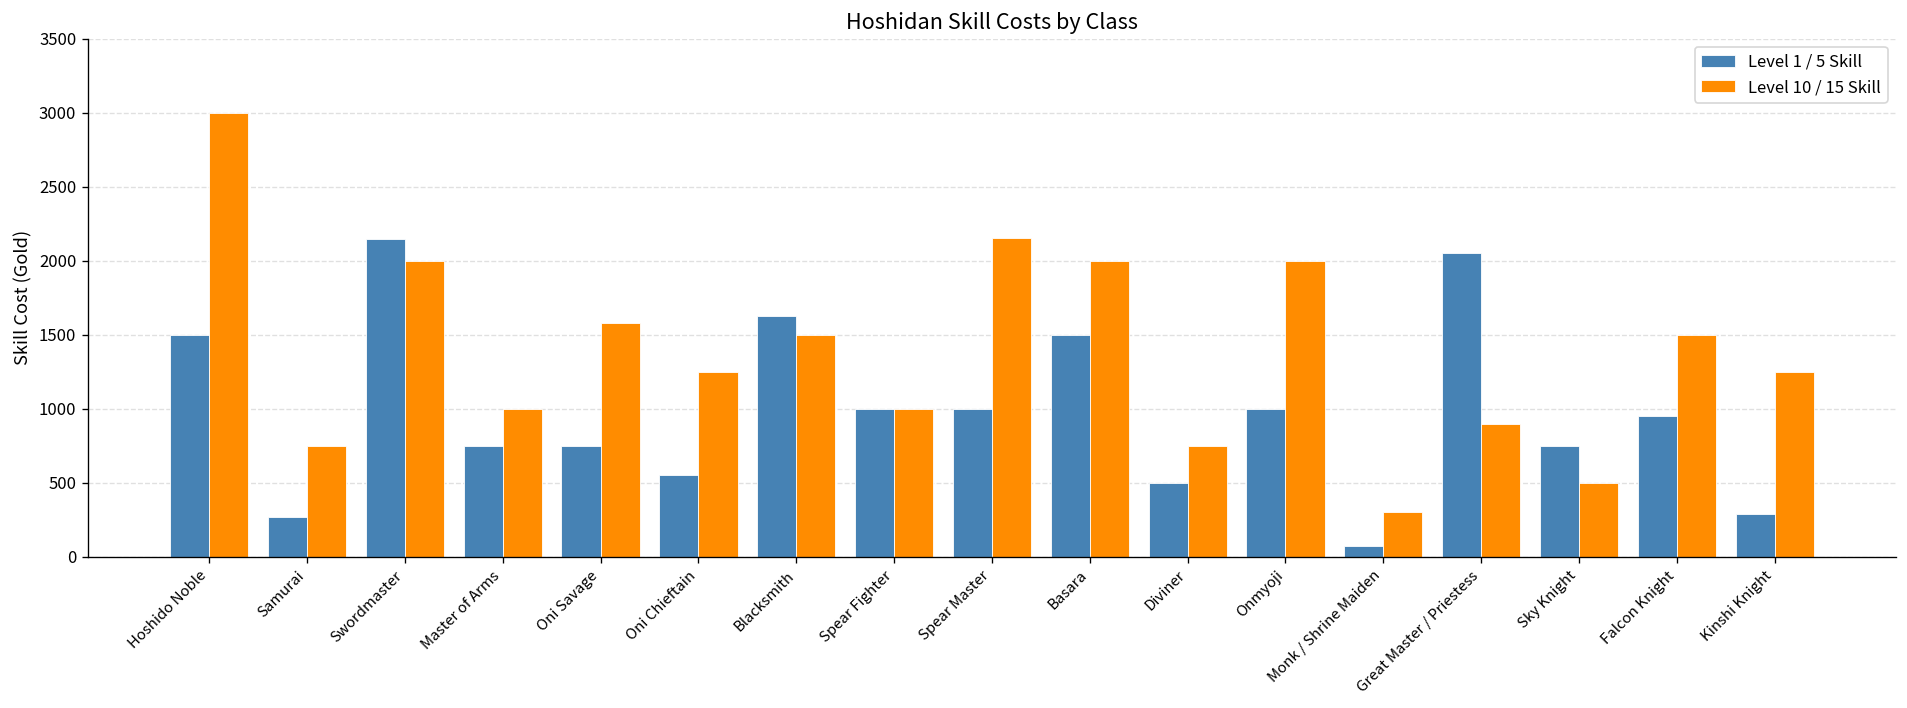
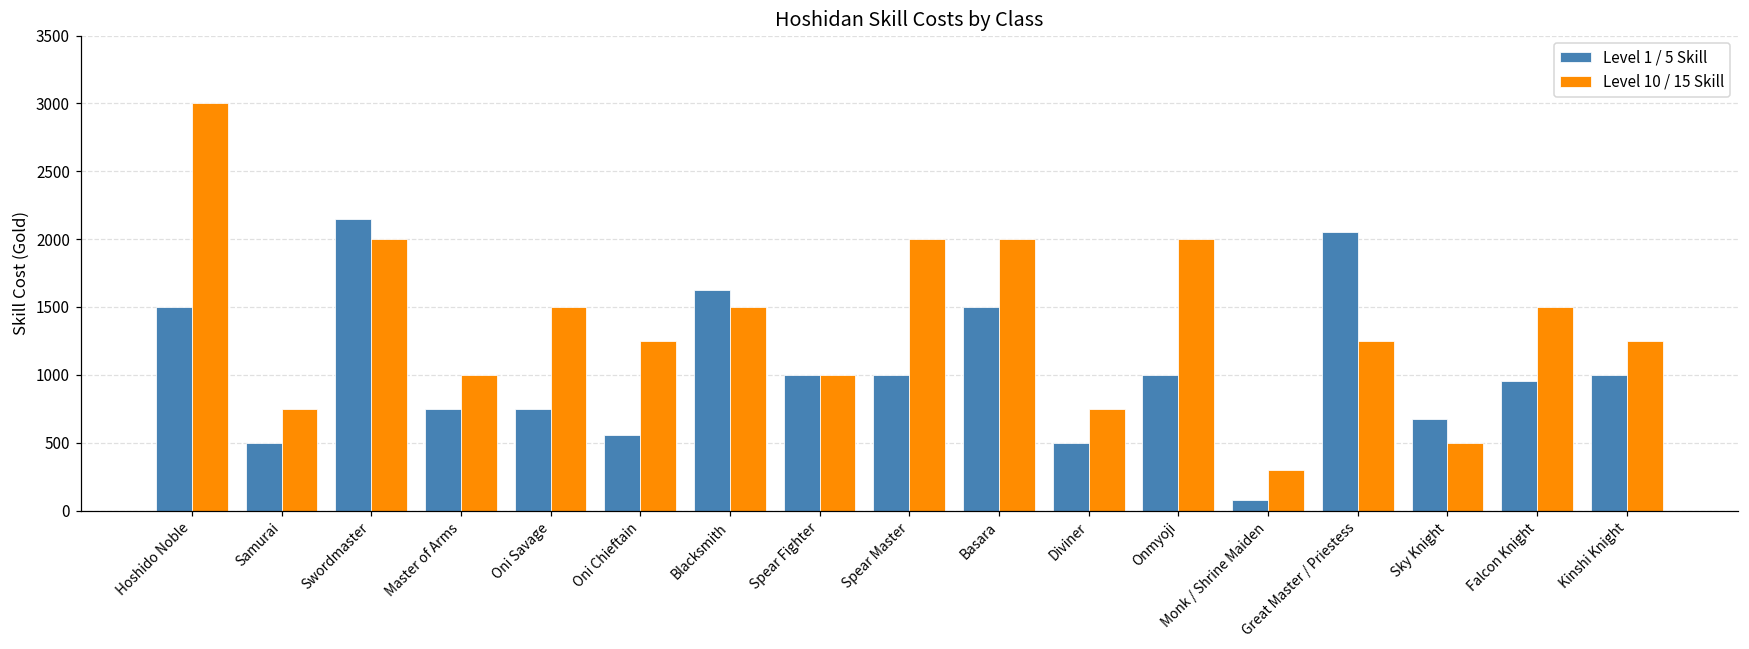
Level 1 / 5 Skill, Samurai: 270 -> 500
Level 10 / 15 Skill, Oni Savage: 1580 -> 1500
Level 10 / 15 Skill, Spear Master: 2150 -> 2000
Level 10 / 15 Skill, Great Master / Priestess: 900 -> 1250
Level 1 / 5 Skill, Sky Knight: 750 -> 670
Level 1 / 5 Skill, Kinshi Knight: 290 -> 1000
